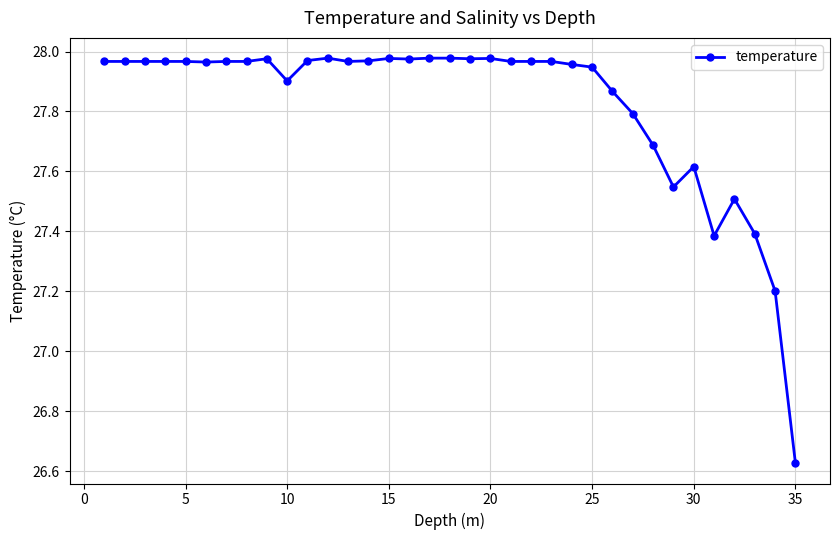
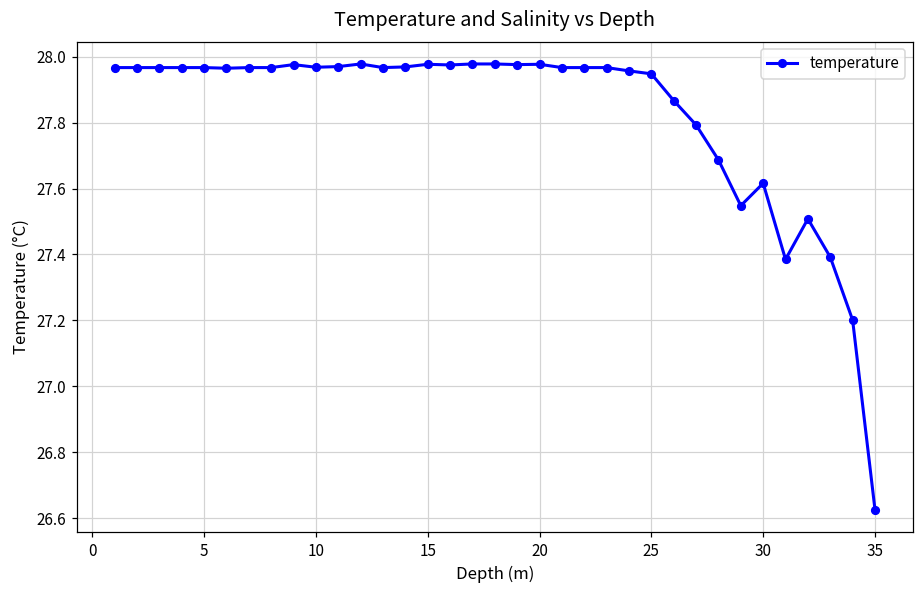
10: 27.90 -> 27.97
